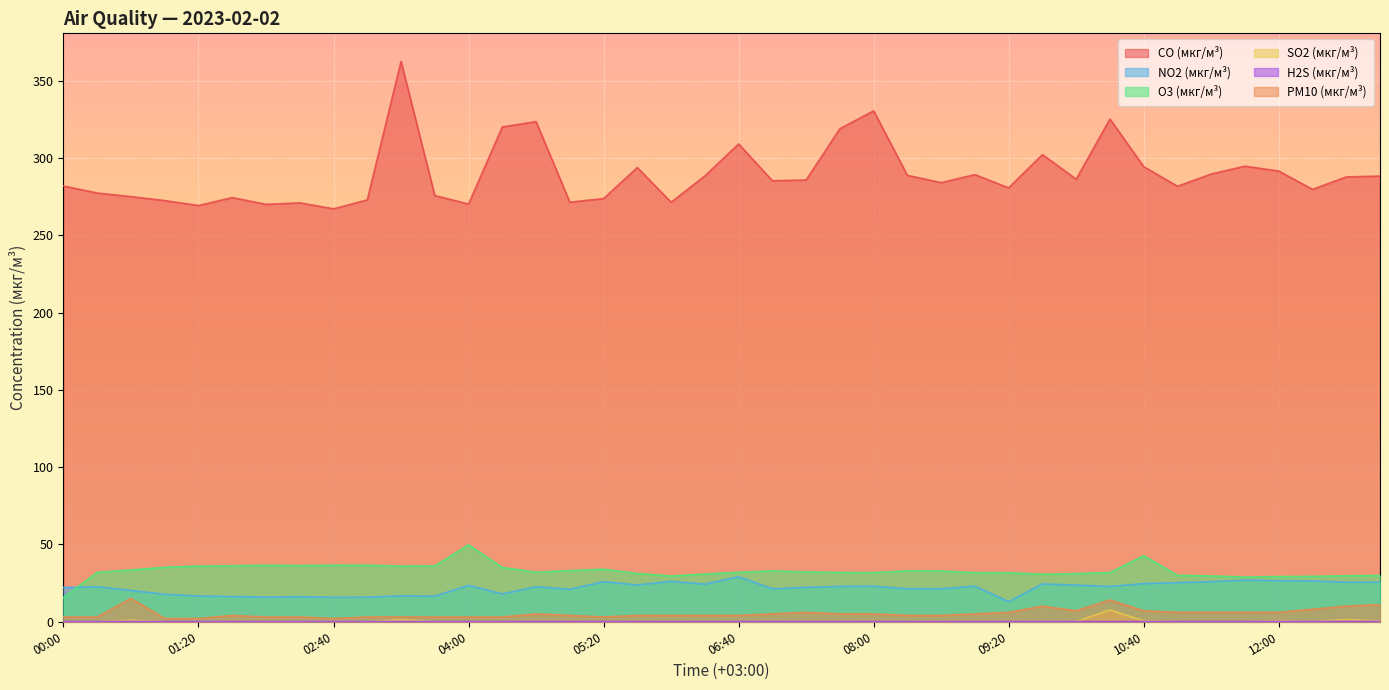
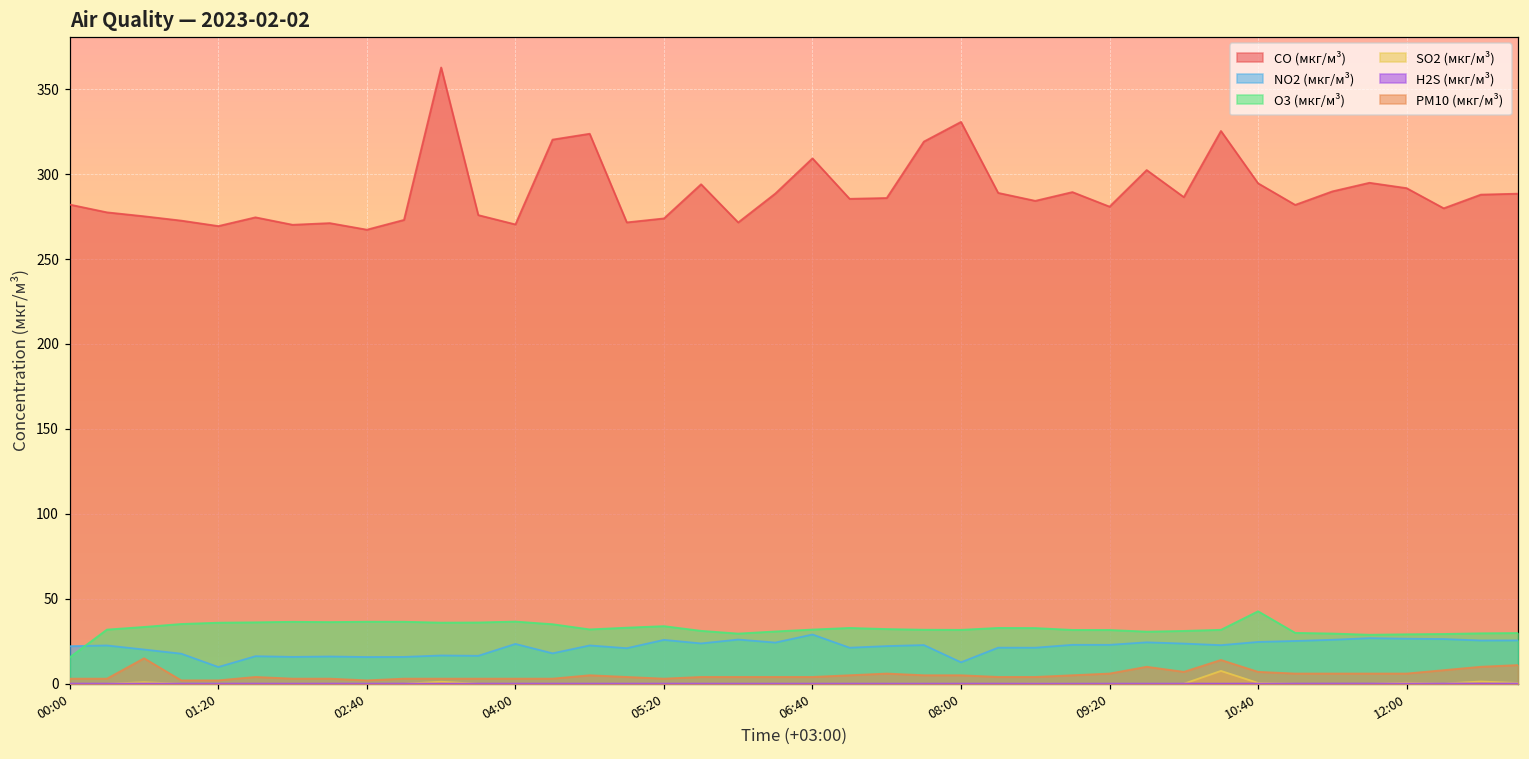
NO2 (мкг/м³), 01:20: 17 -> 10
O3 (мкг/м³), 04:00: 50 -> 37
NO2 (мкг/м³), 08:00: 23 -> 13
NO2 (мкг/м³), 09:20: 13 -> 23
